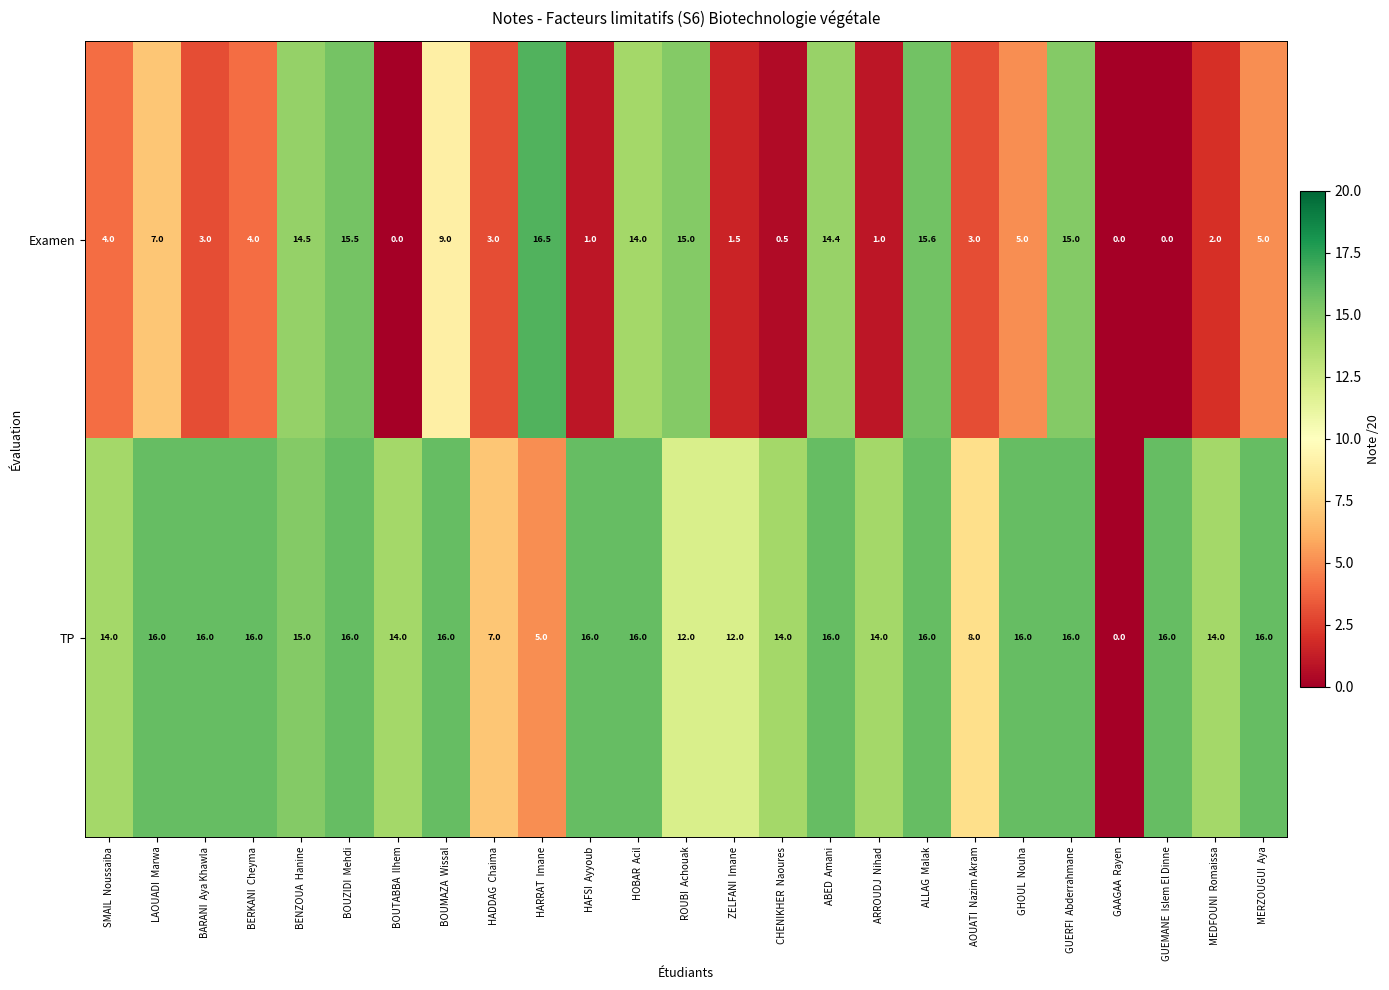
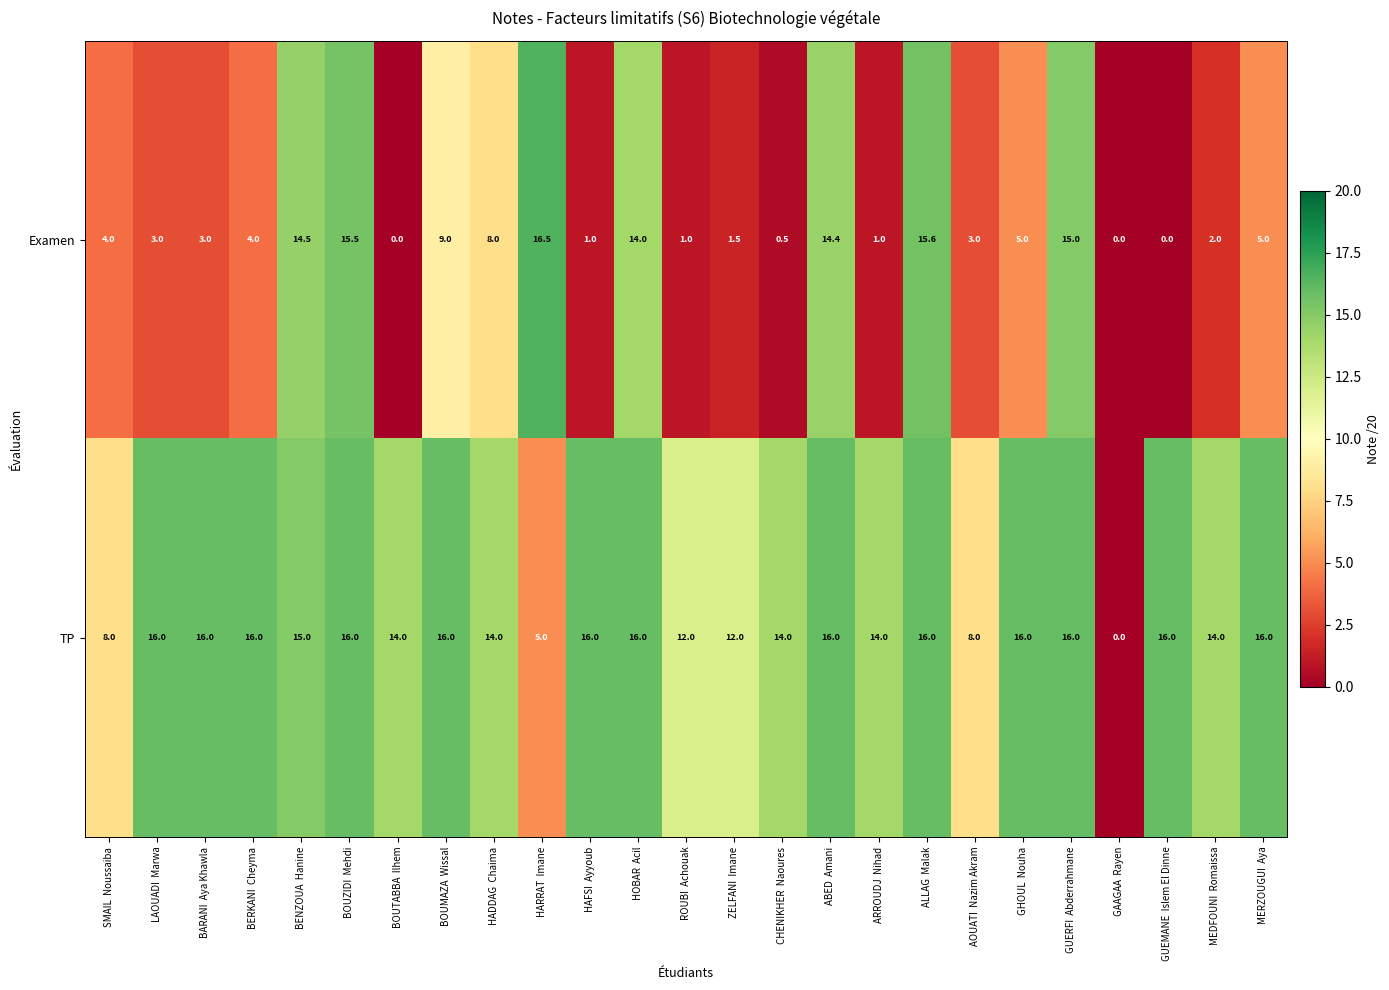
Examen, LAOUADI Marwa: 7.0 -> 3.0
Examen, HADDAG Chaima: 3.0 -> 8.0
Examen, ROUBI Achouak: 15.0 -> 1.0
TP, SMAIL Noussaiba: 14.0 -> 8.0
TP, HADDAG Chaima: 7.0 -> 14.0
